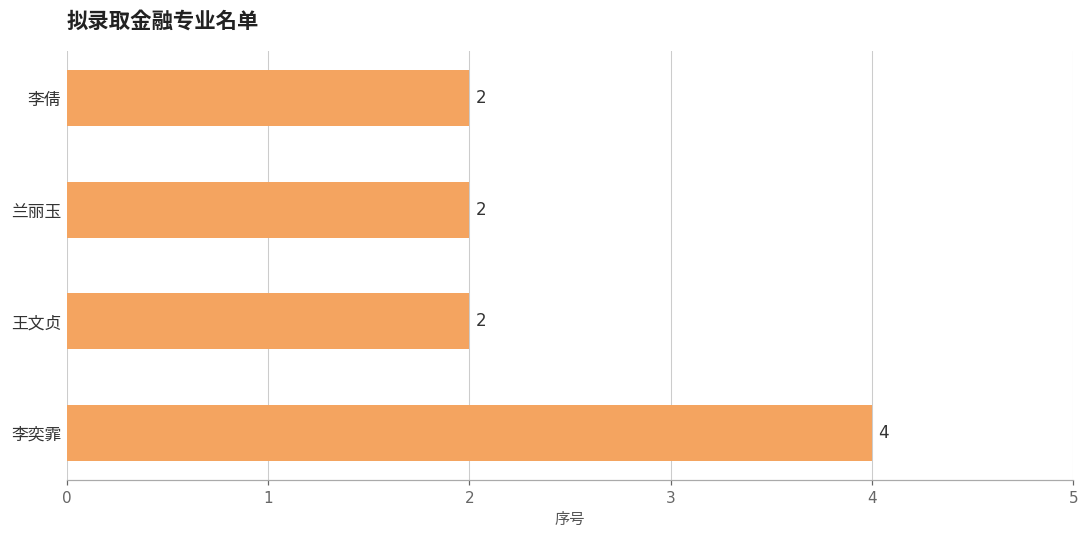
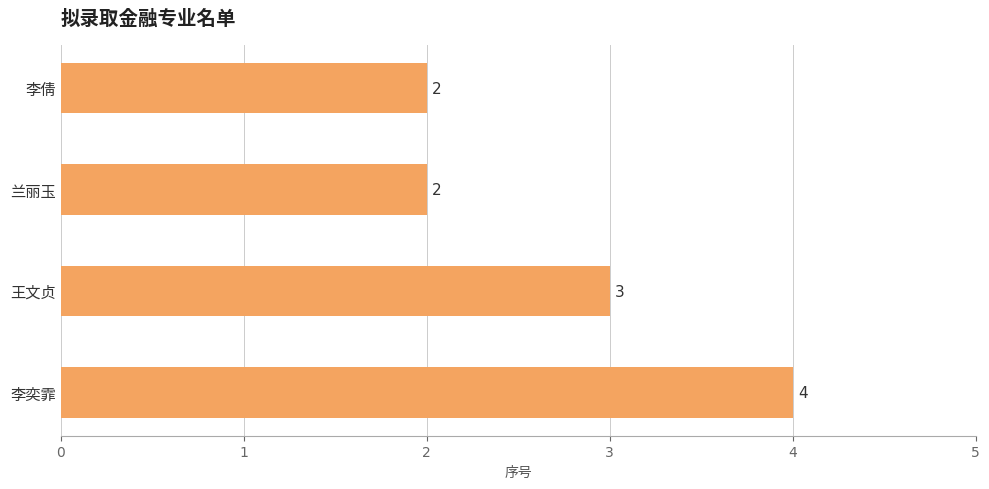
王文贞: 2 -> 3
